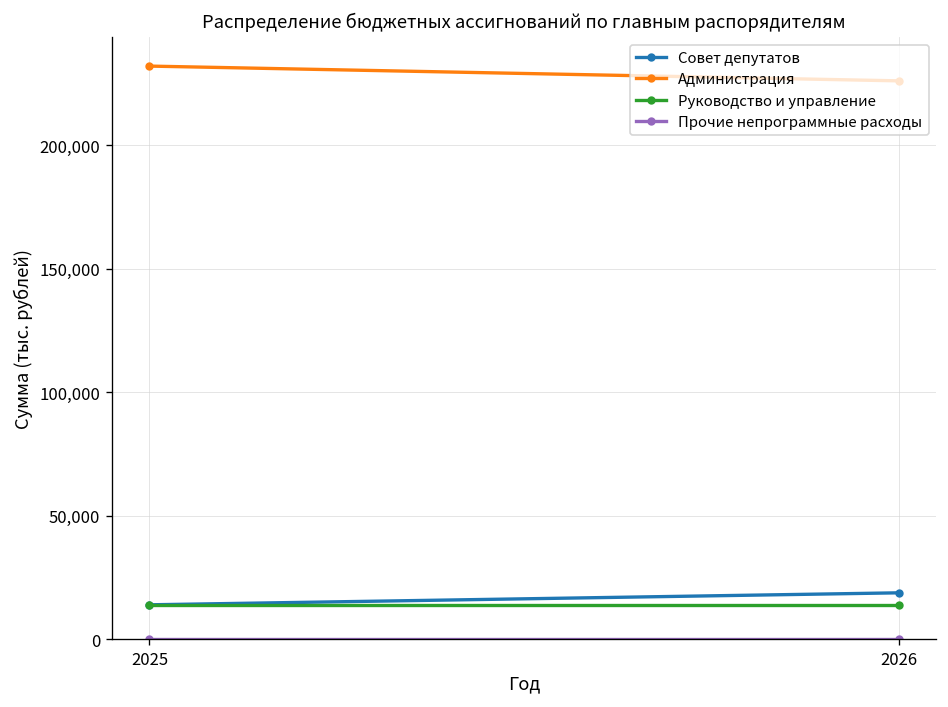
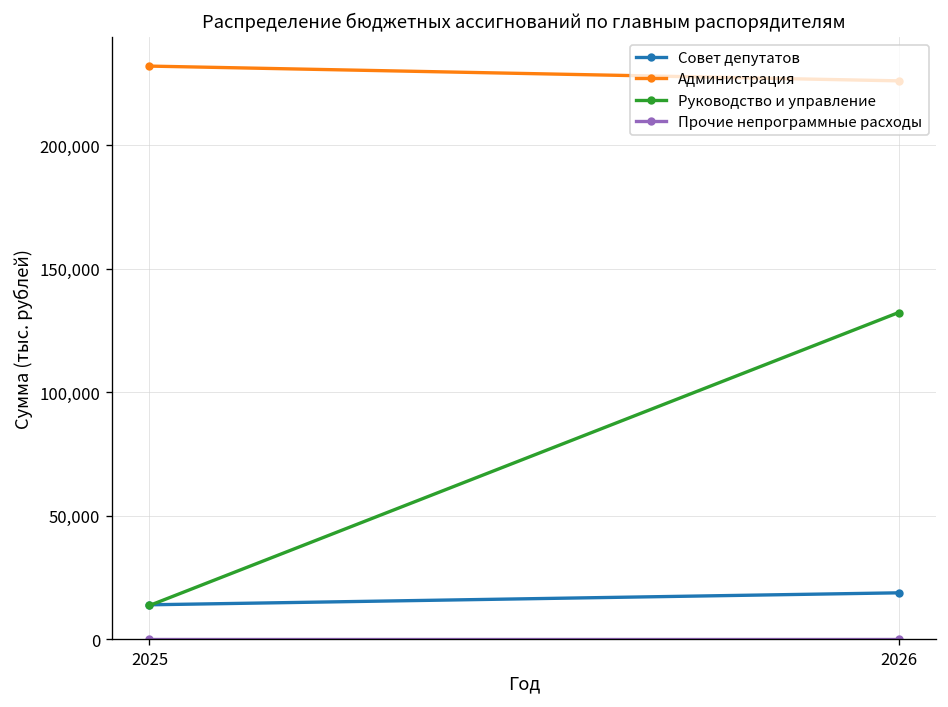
Руководство и управление, 2026: 14,000 -> 132,000
